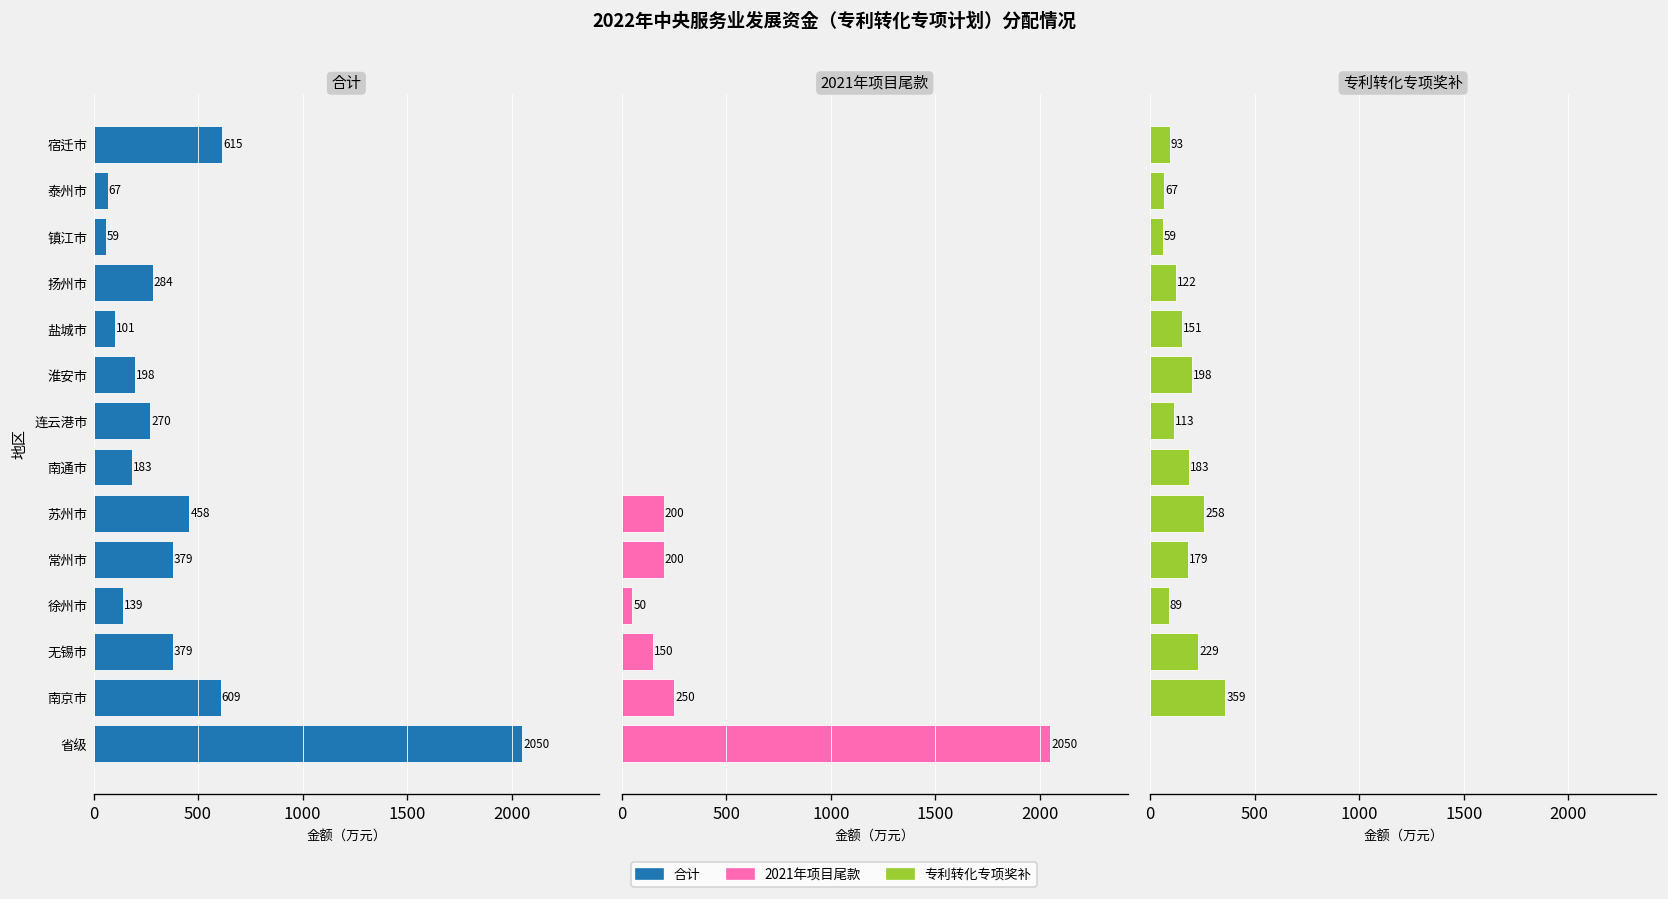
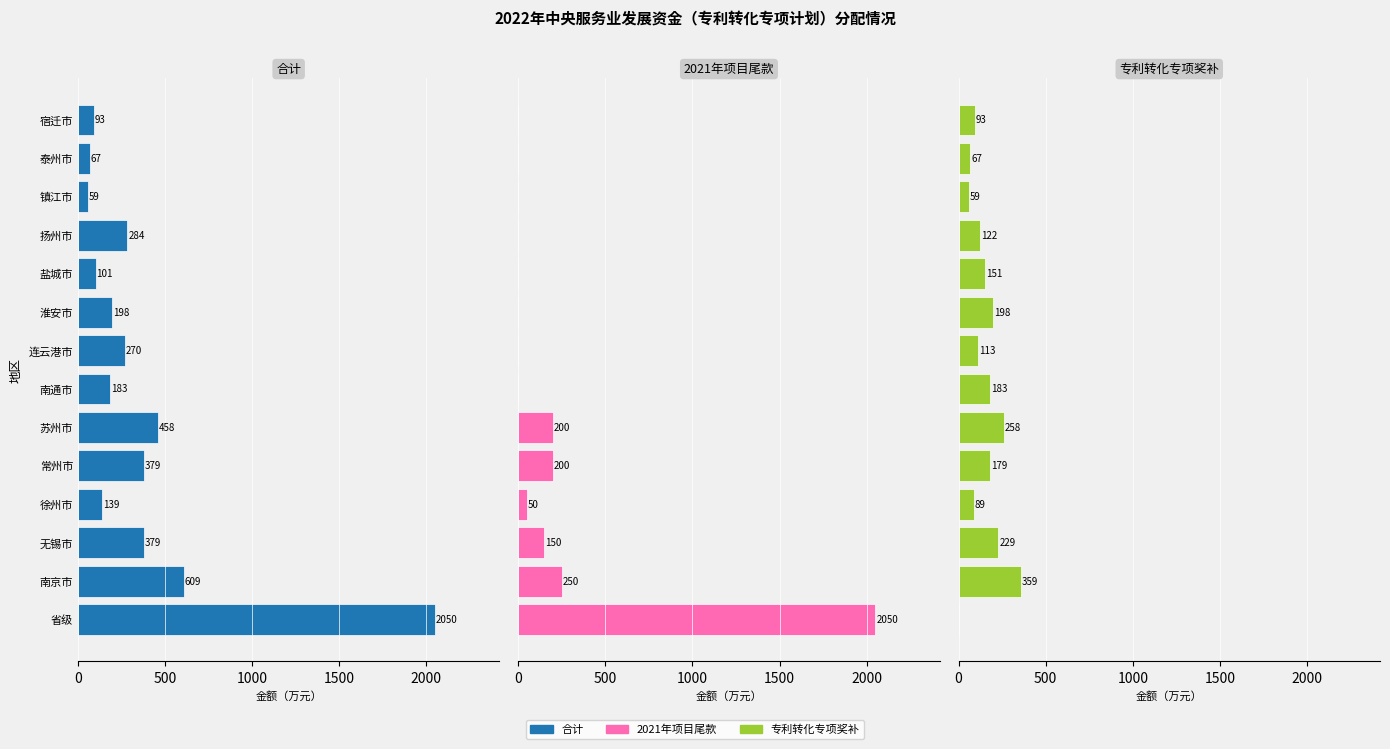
合计, 宿迁市: 615 -> 93
